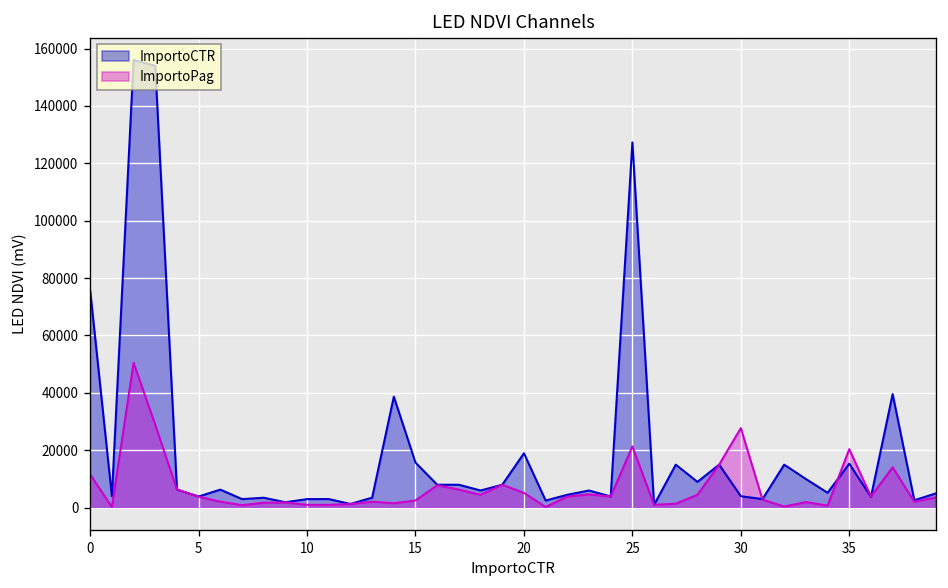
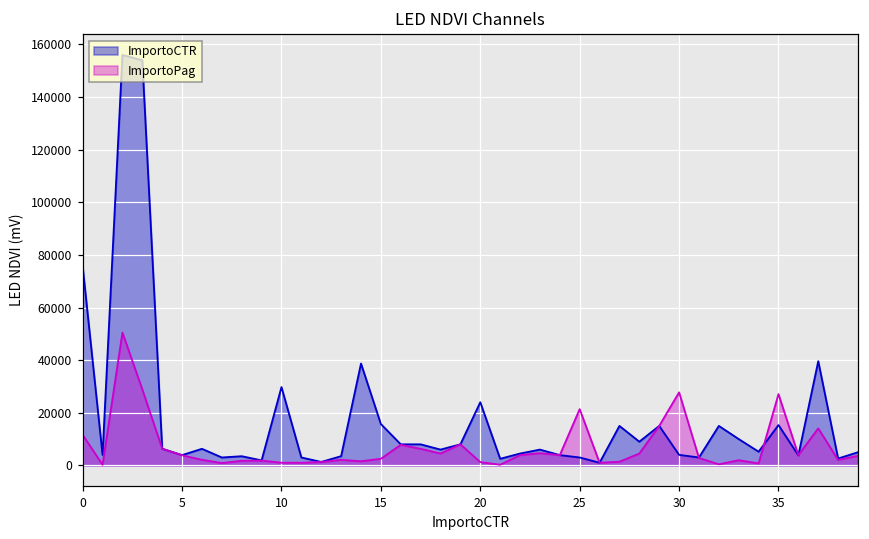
ImportoCTR, 10: 3000 -> 30000
ImportoCTR, 20: 19000 -> 24000
ImportoPag, 20: 5000 -> 1000
ImportoCTR, 25: 127000 -> 3000
ImportoPag, 35: 20000 -> 27000
